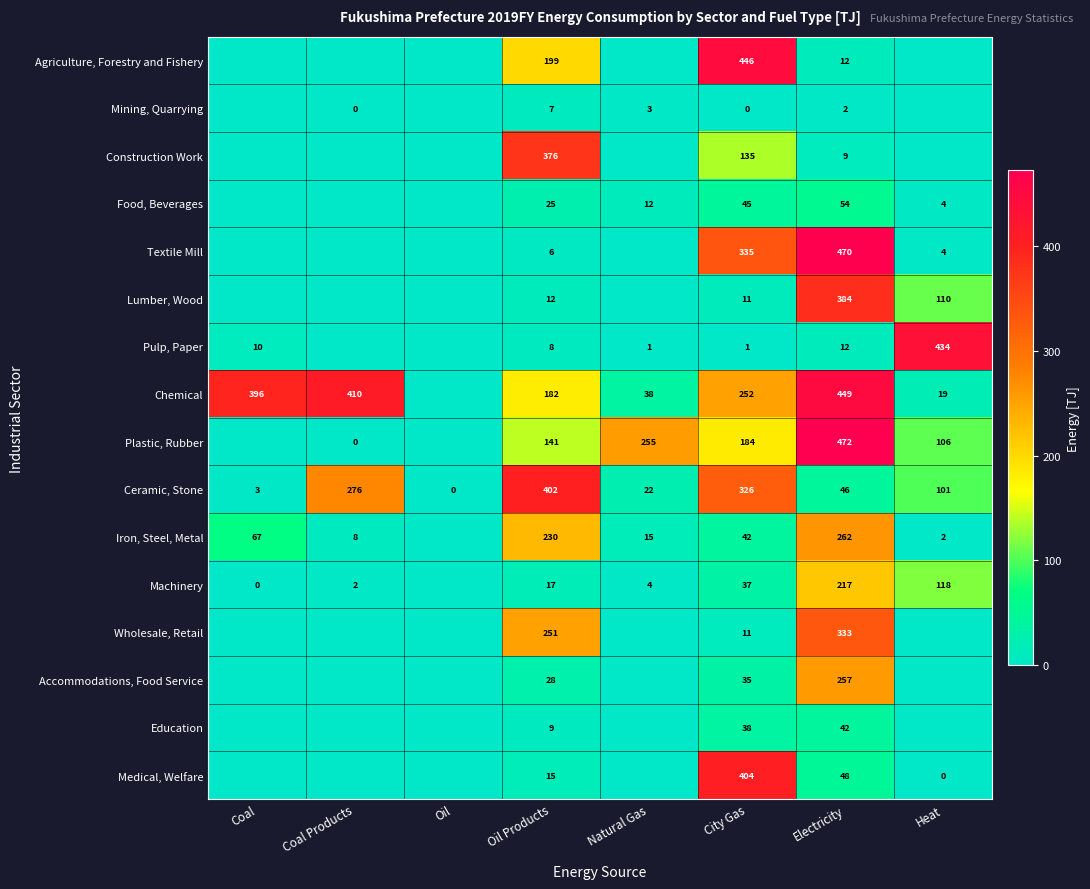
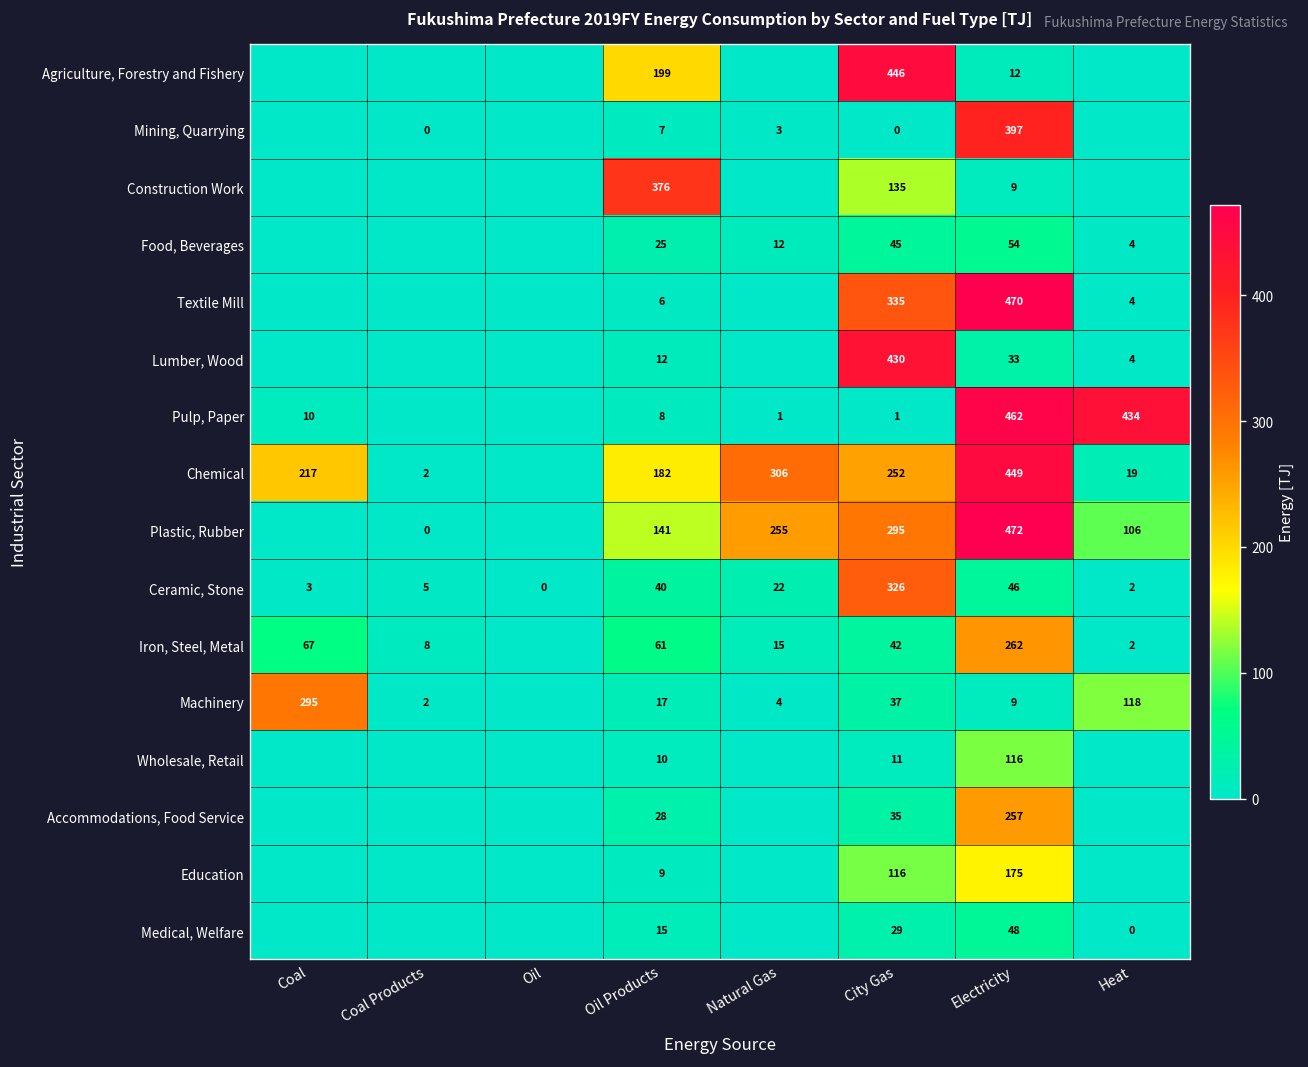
Mining, Quarrying, Electricity: 2 -> 397
Lumber, Wood, City Gas: 11 -> 430
Lumber, Wood, Electricity: 384 -> 33
Lumber, Wood, Heat: 110 -> 4
Pulp, Paper, Electricity: 12 -> 462
Chemical, Coal: 396 -> 217
Chemical, Coal Products: 410 -> 2
Chemical, Natural Gas: 38 -> 306
Plastic, Rubber, City Gas: 184 -> 295
Ceramic, Stone, Coal Products: 276 -> 5
Ceramic, Stone, Oil Products: 402 -> 40
Ceramic, Stone, Heat: 101 -> 2
Iron, Steel, Metal, Oil Products: 230 -> 61
Machinery, Coal: 0 -> 295
Machinery, Electricity: 217 -> 9
Wholesale, Retail, Oil Products: 251 -> 10
Wholesale, Retail, Electricity: 333 -> 116
Education, City Gas: 38 -> 116
Education, Electricity: 42 -> 175
Medical, Welfare, City Gas: 404 -> 29
